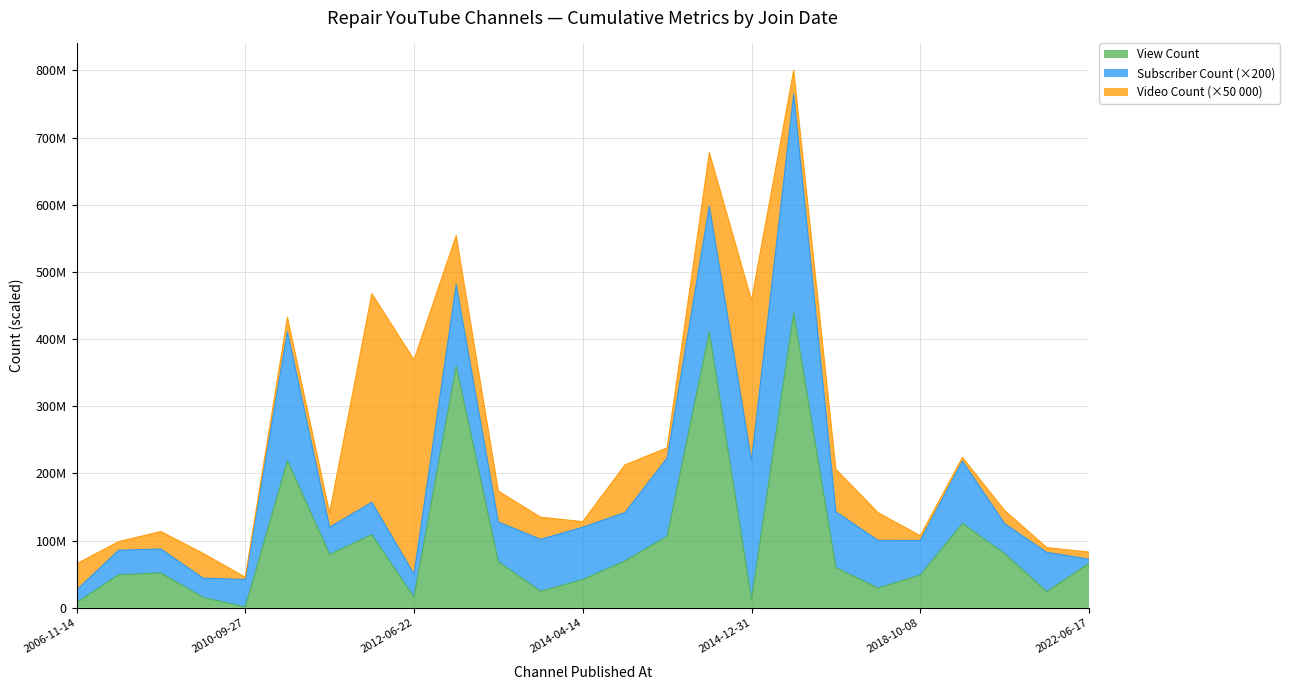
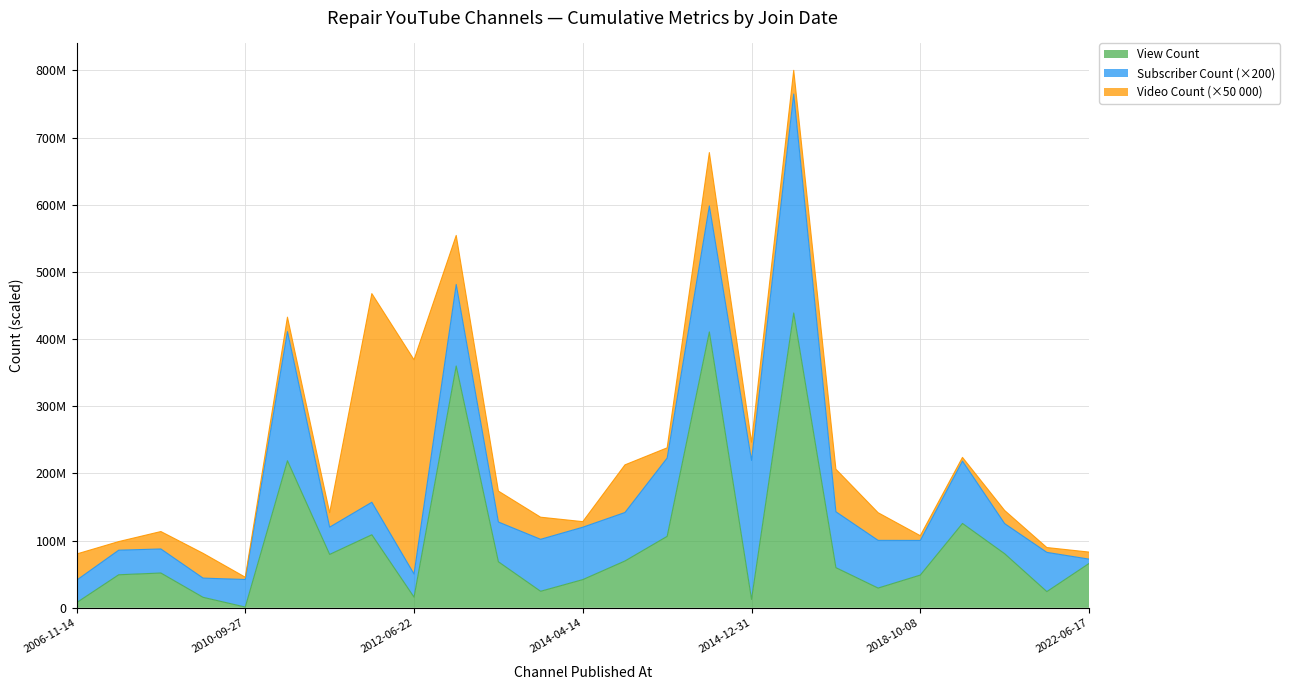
Subscriber Count (×200), 2006-11-14: 20000000 -> 30000000
Video Count (×50 000), 2014-12-31: 240000000 -> 30000000
